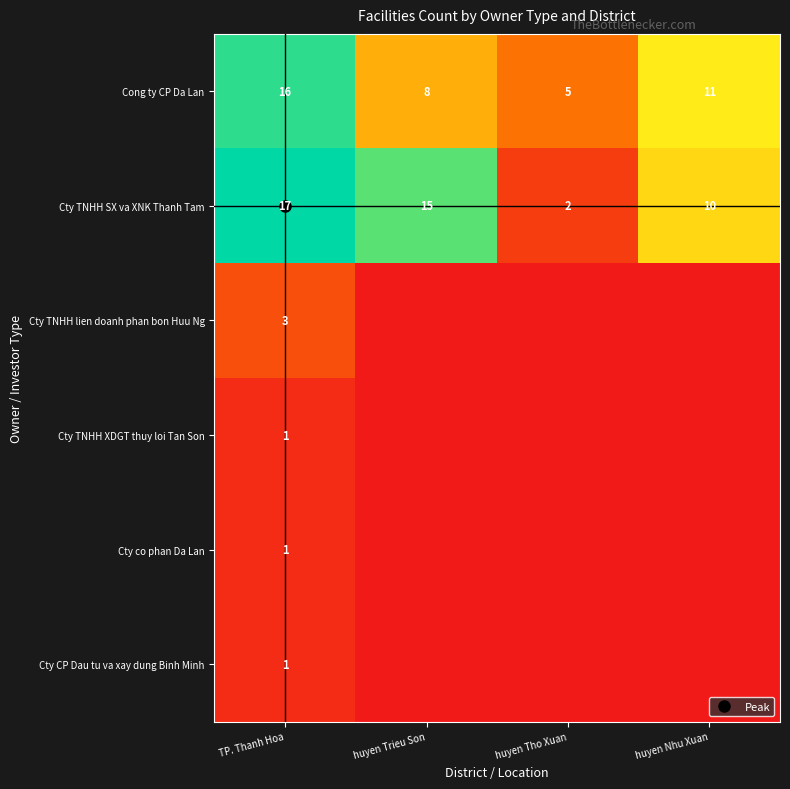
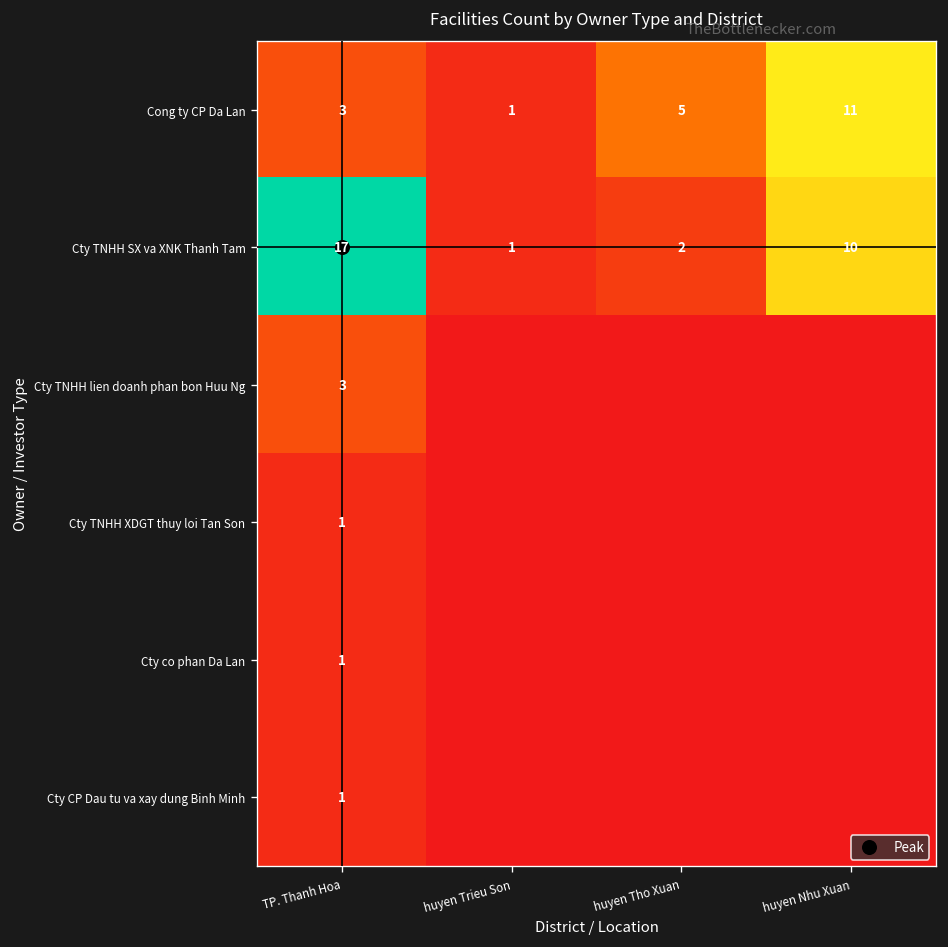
Cong ty CP Da Lan, TP. Thanh Hoa: 16 -> 3
Cong ty CP Da Lan, huyen Trieu Son: 8 -> 1
Cty TNHH SX va XNK Thanh Tam, huyen Trieu Son: 15 -> 1
